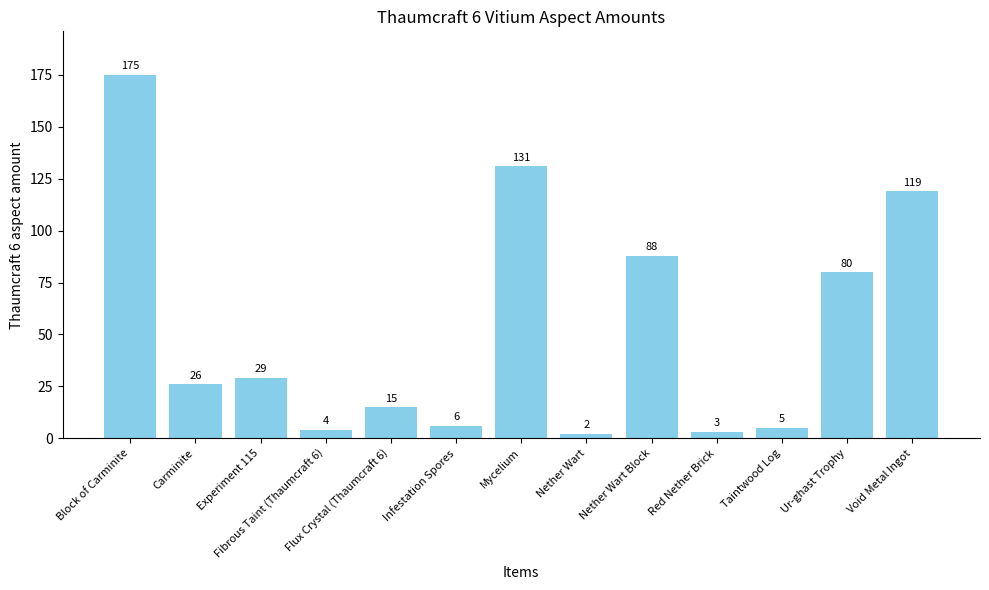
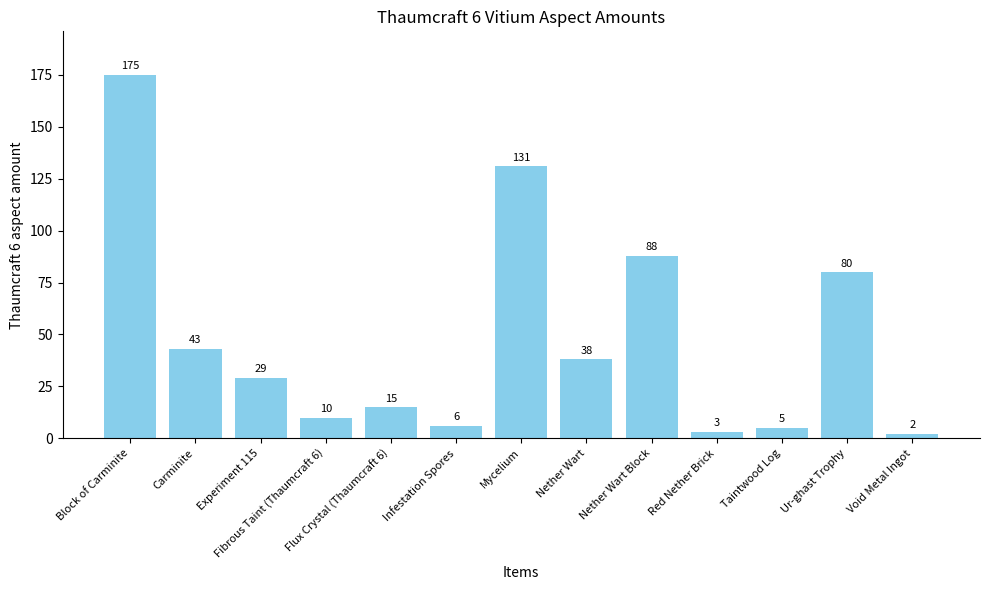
Carminite: 26 -> 43
Fibrous Taint (Thaumcraft 6): 4 -> 10
Nether Wart: 2 -> 38
Void Metal Ingot: 119 -> 2
